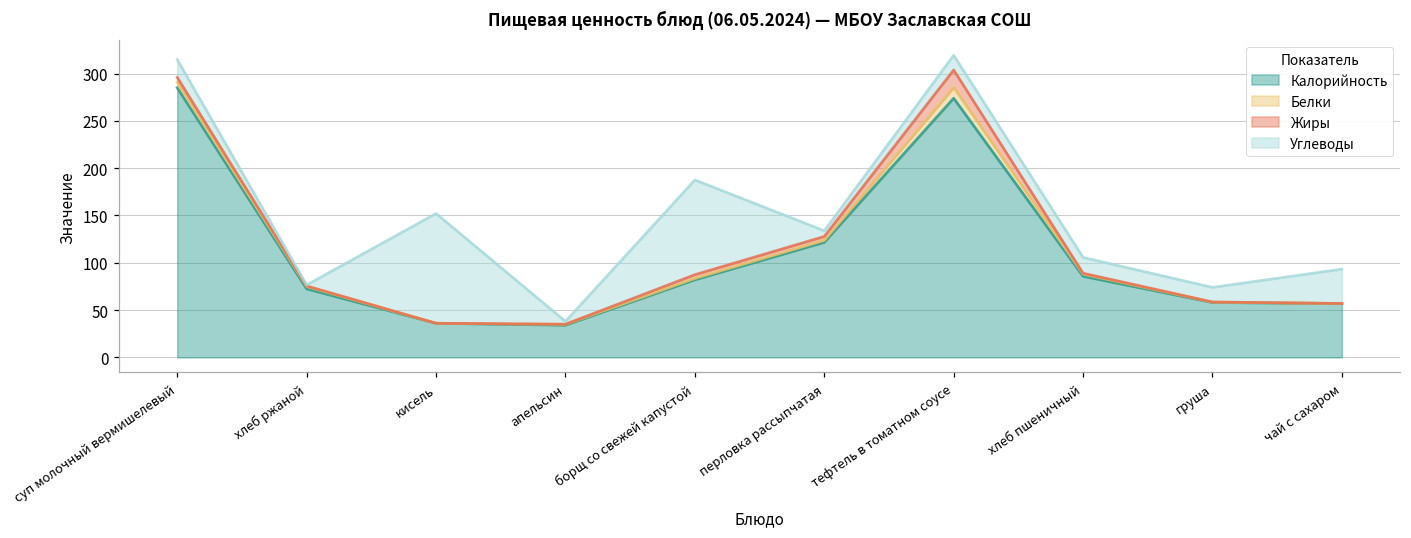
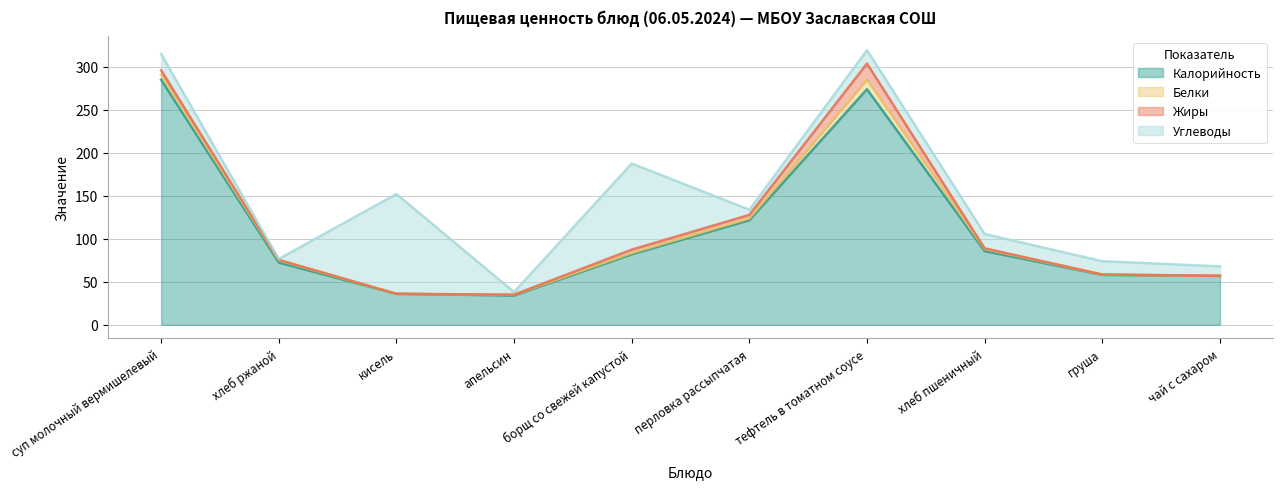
Углеводы, чай с сахаром: 40 -> 10
